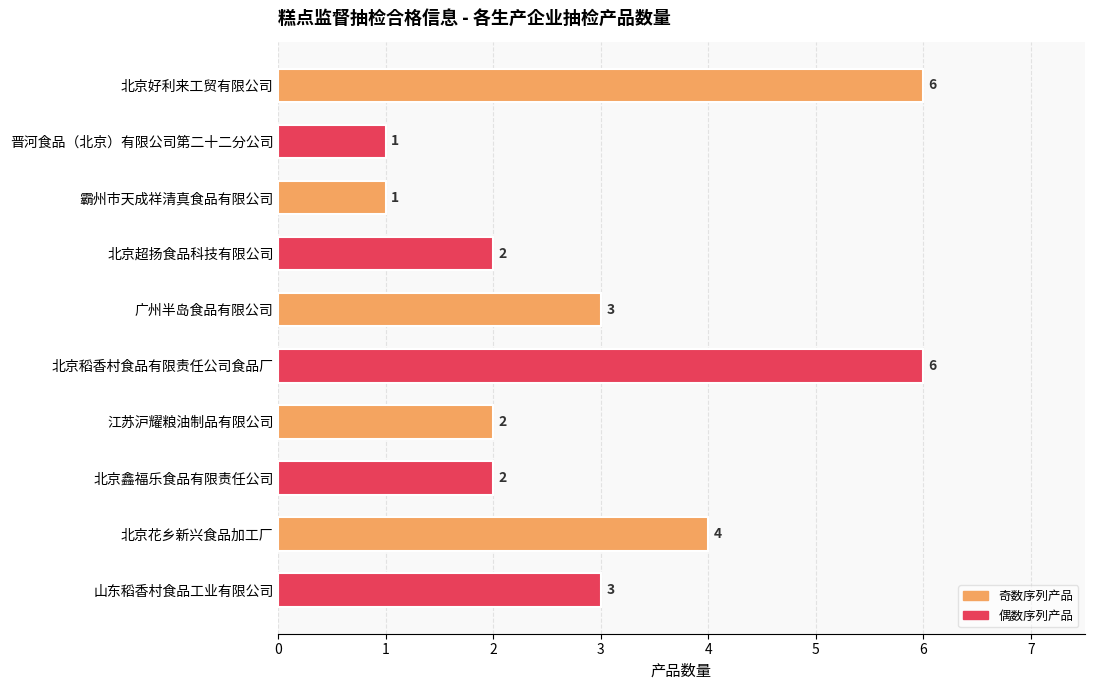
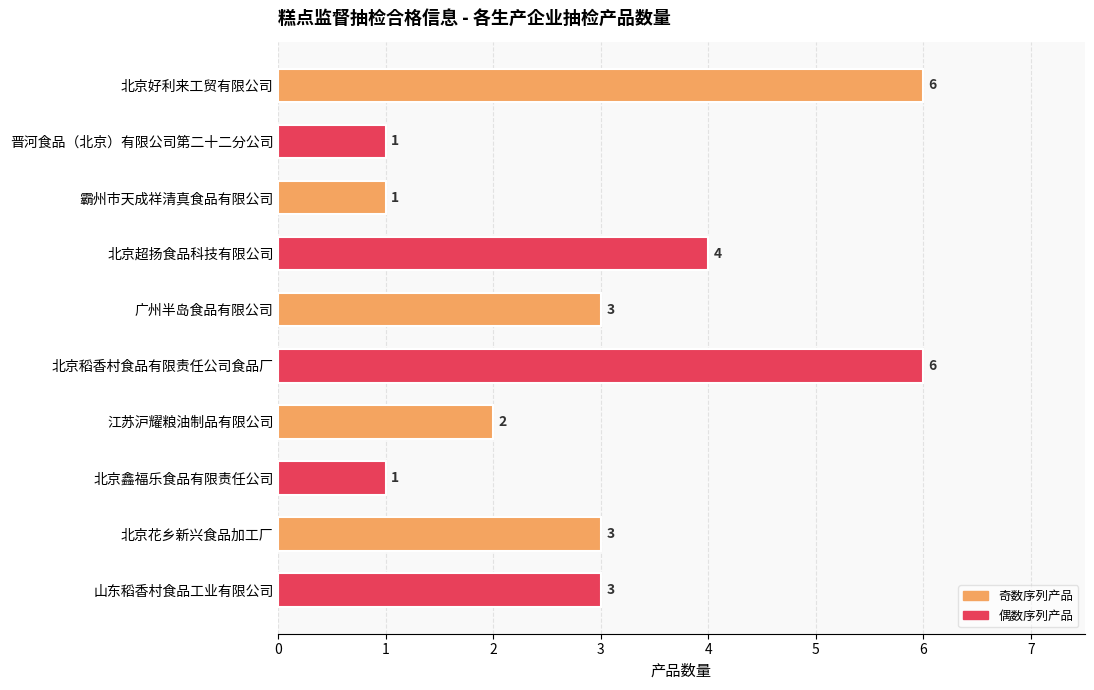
北京超扬食品科技有限公司: 2 -> 4
北京鑫福乐食品有限责任公司: 2 -> 1
北京花乡新兴食品加工厂: 4 -> 3
